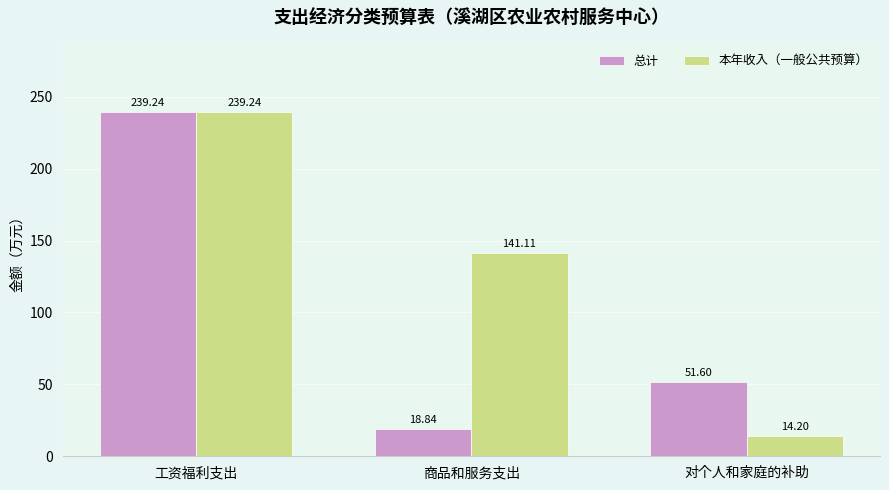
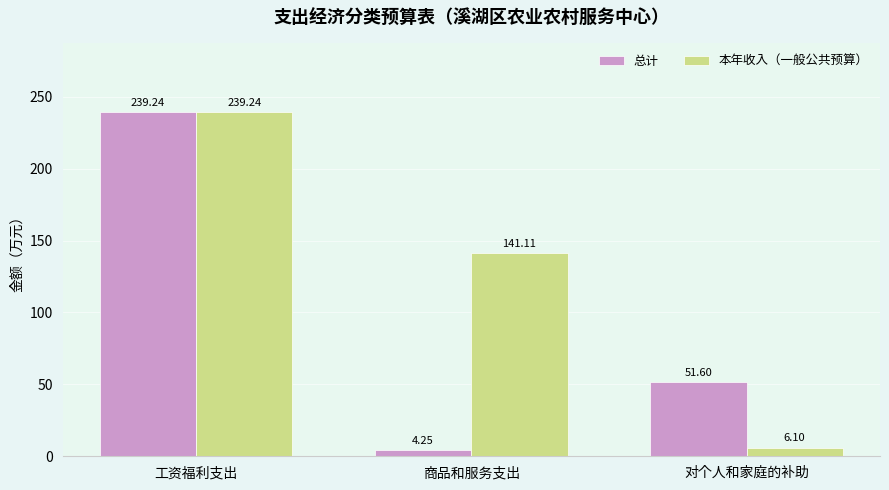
总计, 商品和服务支出: 18.84 -> 4.25
本年收入（一般公共预算）, 对个人和家庭的补助: 14.20 -> 6.10
